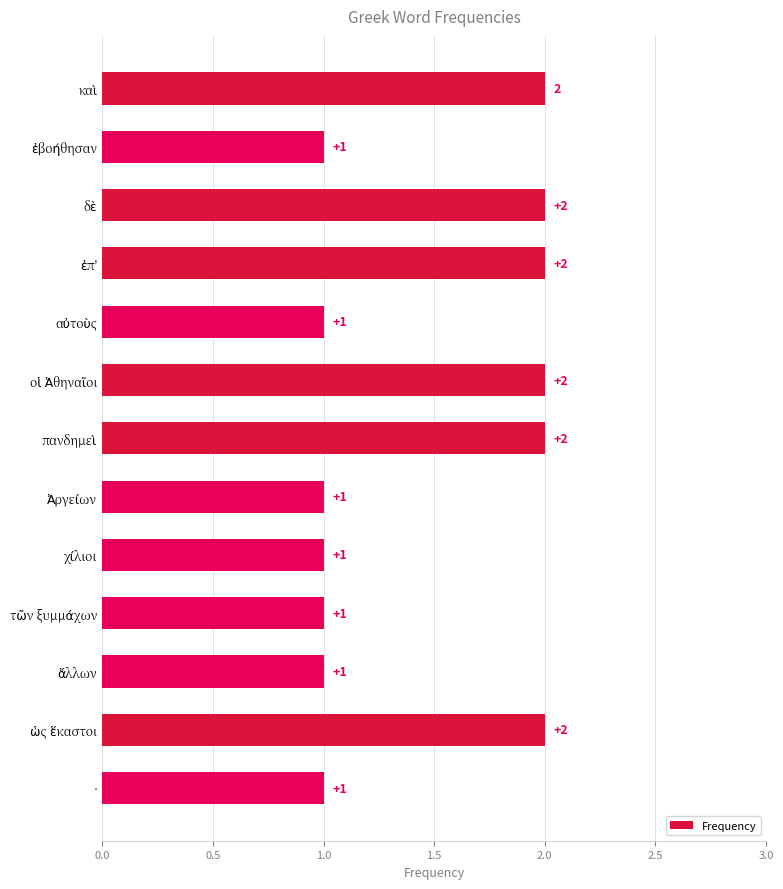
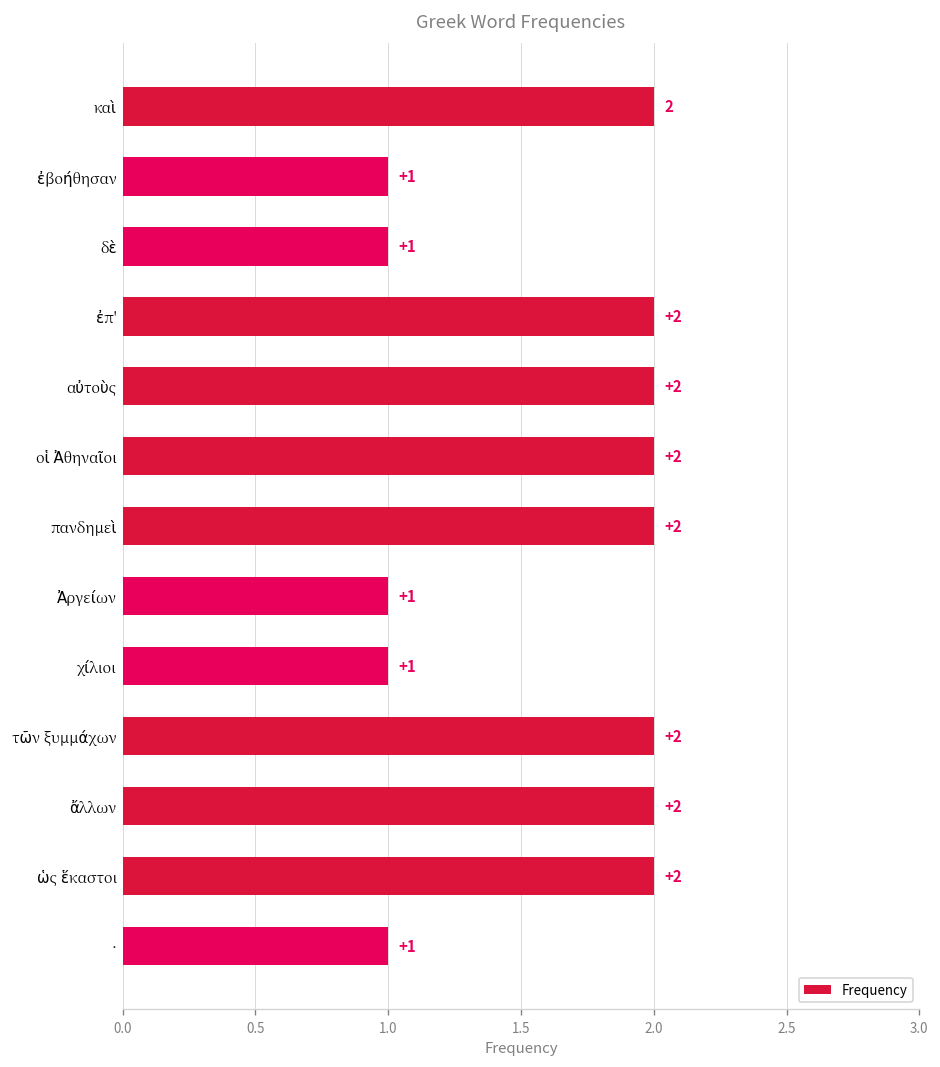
δὲ: +2 -> +1
αὐτοὺς: +1 -> +2
τῶν ξυμμάχων: +1 -> +2
ἄλλων: +1 -> +2
